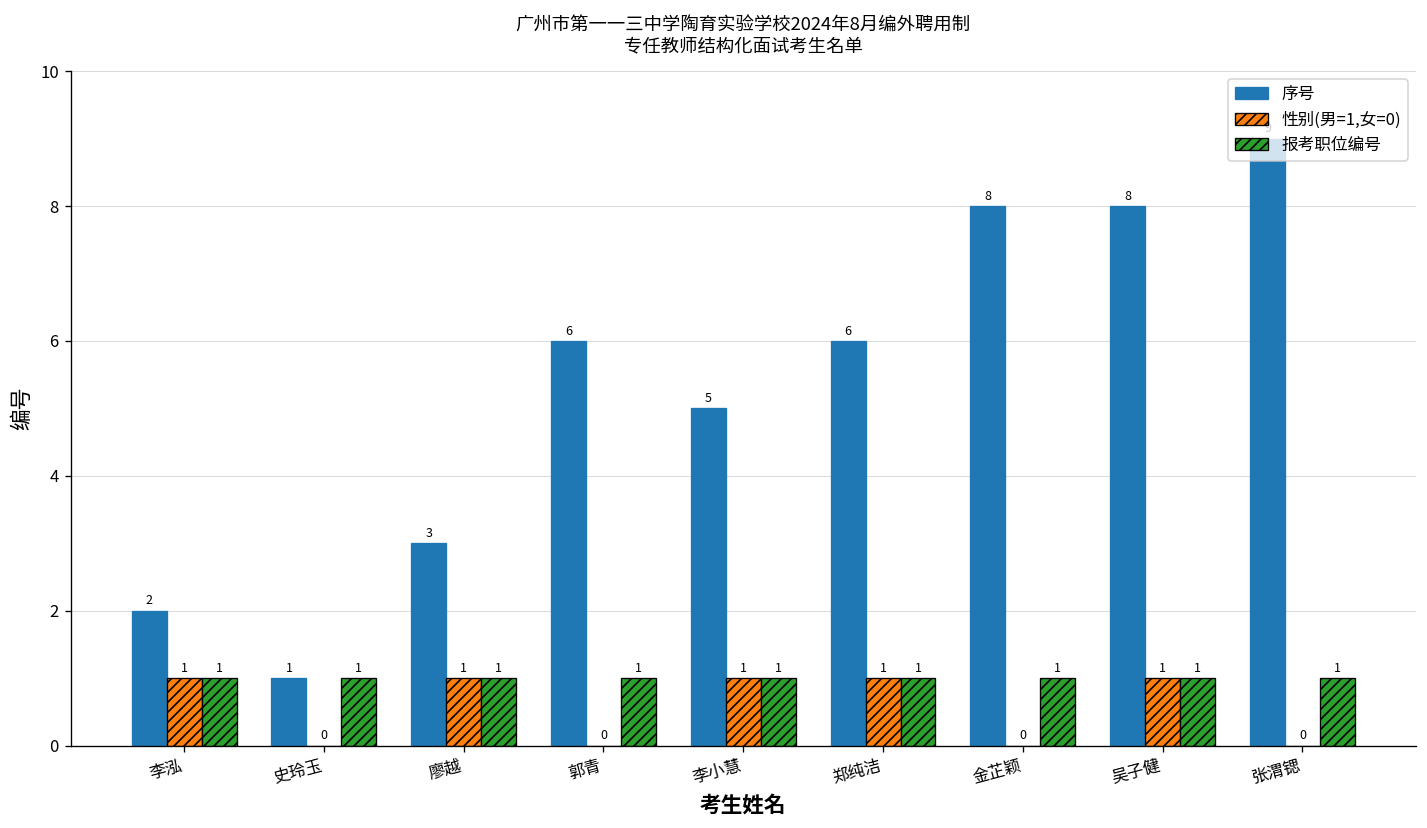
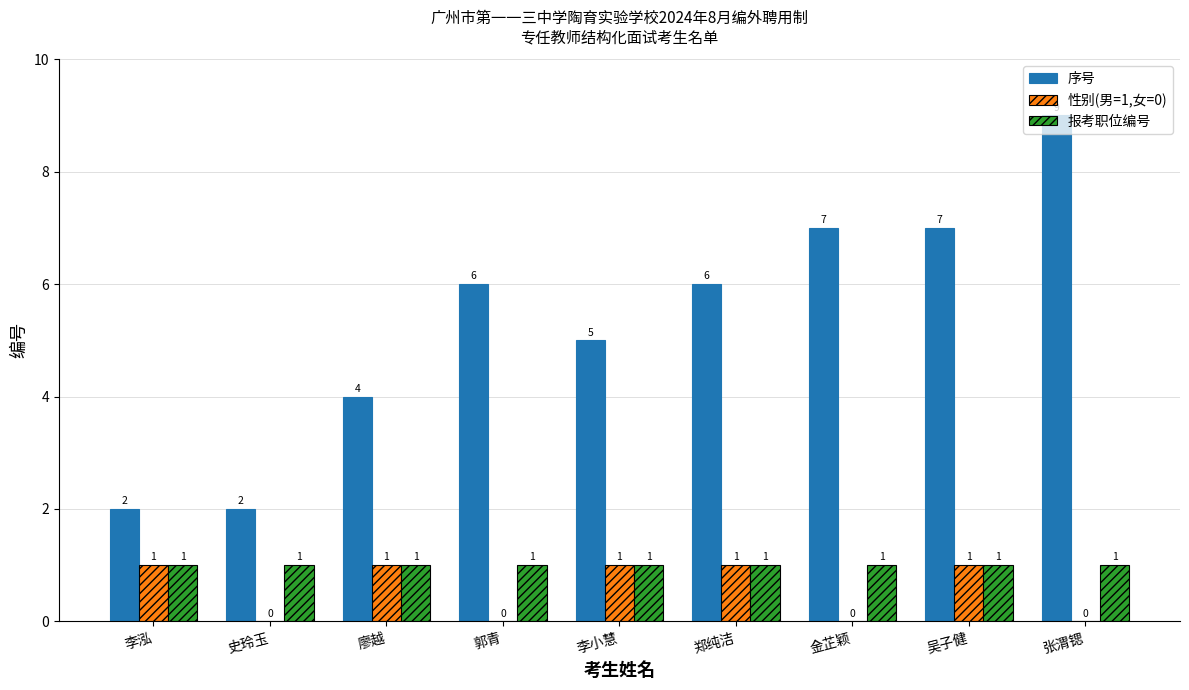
序号, 史玲玉: 1 -> 2
序号, 廖越: 3 -> 4
序号, 金芷颖: 8 -> 7
序号, 吴子健: 8 -> 7
